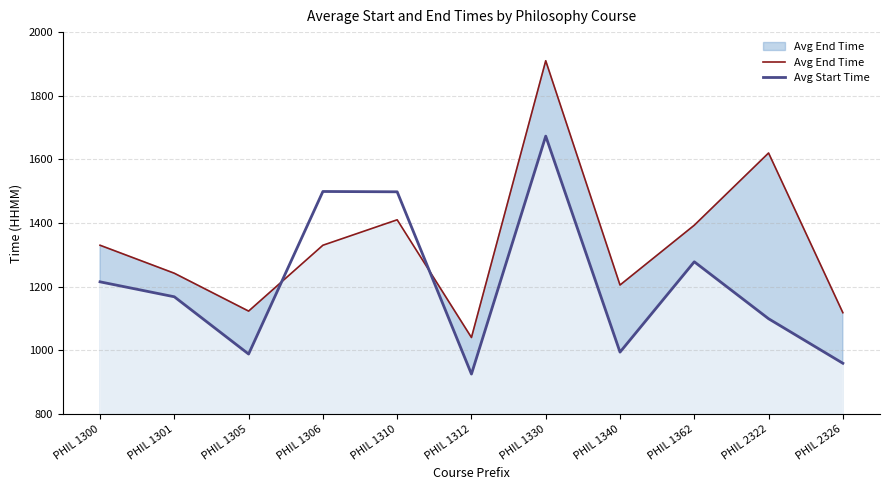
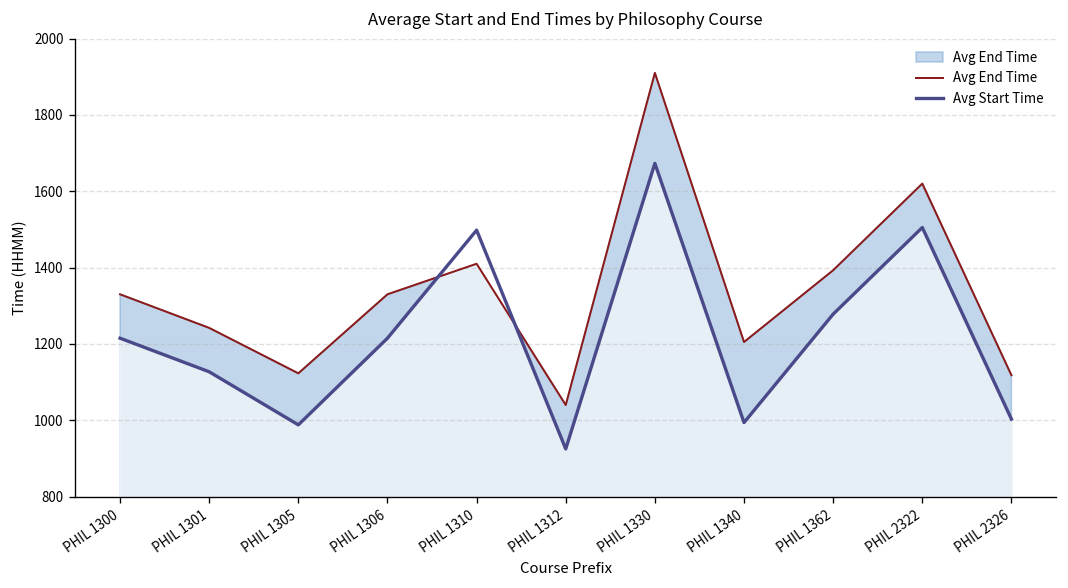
Avg Start Time, PHIL 1301: 1170 -> 1130
Avg Start Time, PHIL 1306: 1500 -> 1220
Avg Start Time, PHIL 2322: 1100 -> 1510
Avg Start Time, PHIL 2326: 960 -> 1000
